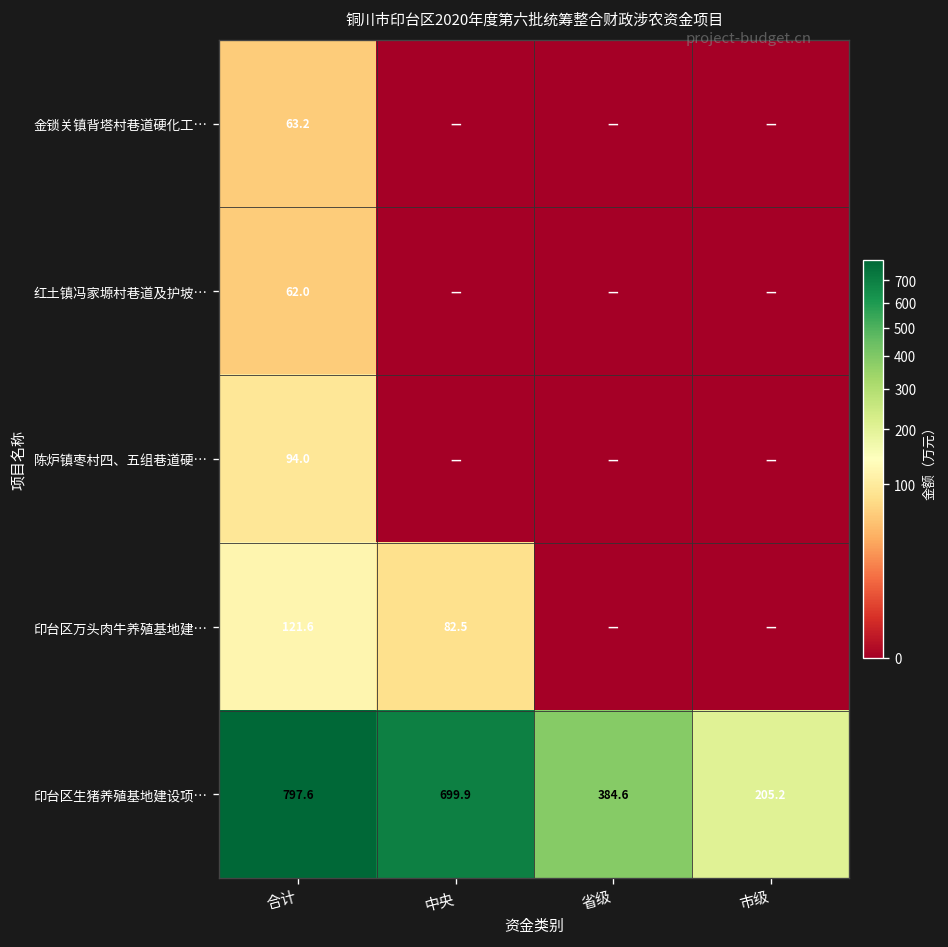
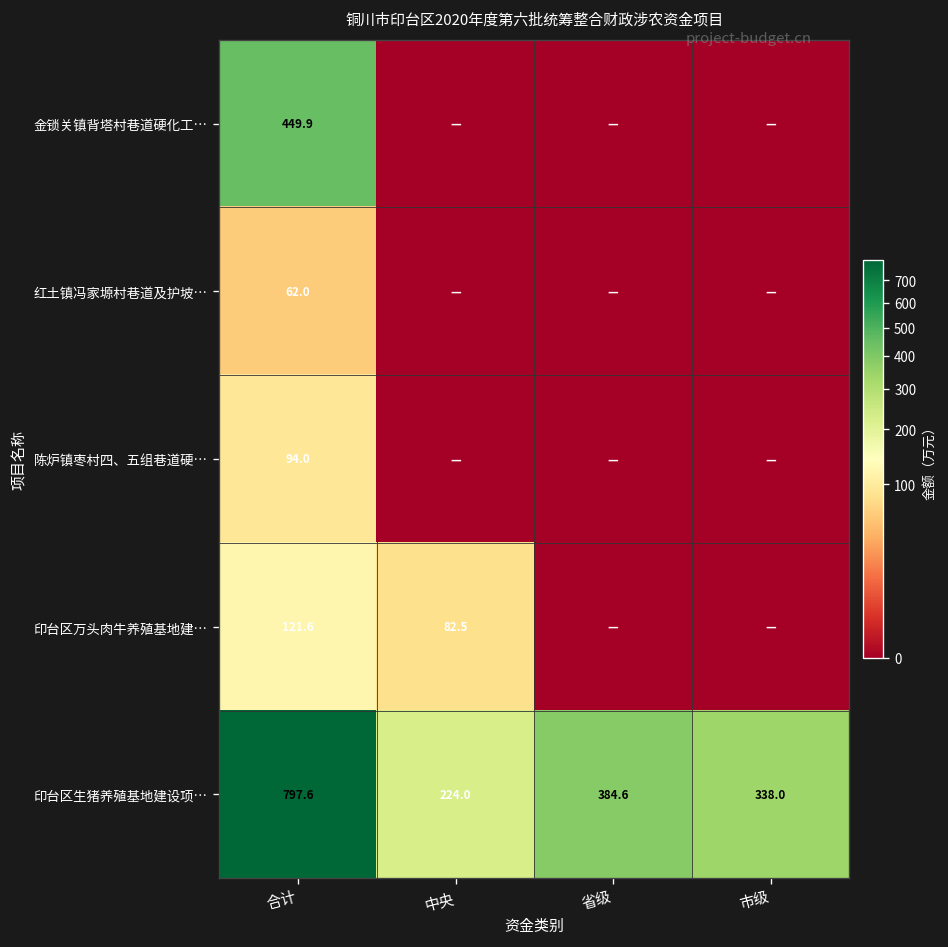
金锁关镇背塔村巷道硬化工…, 合计: 63.2 -> 449.9
印台区生猪养殖基地建设项…, 中央: 699.9 -> 224.0
印台区生猪养殖基地建设项…, 市级: 205.2 -> 338.0
